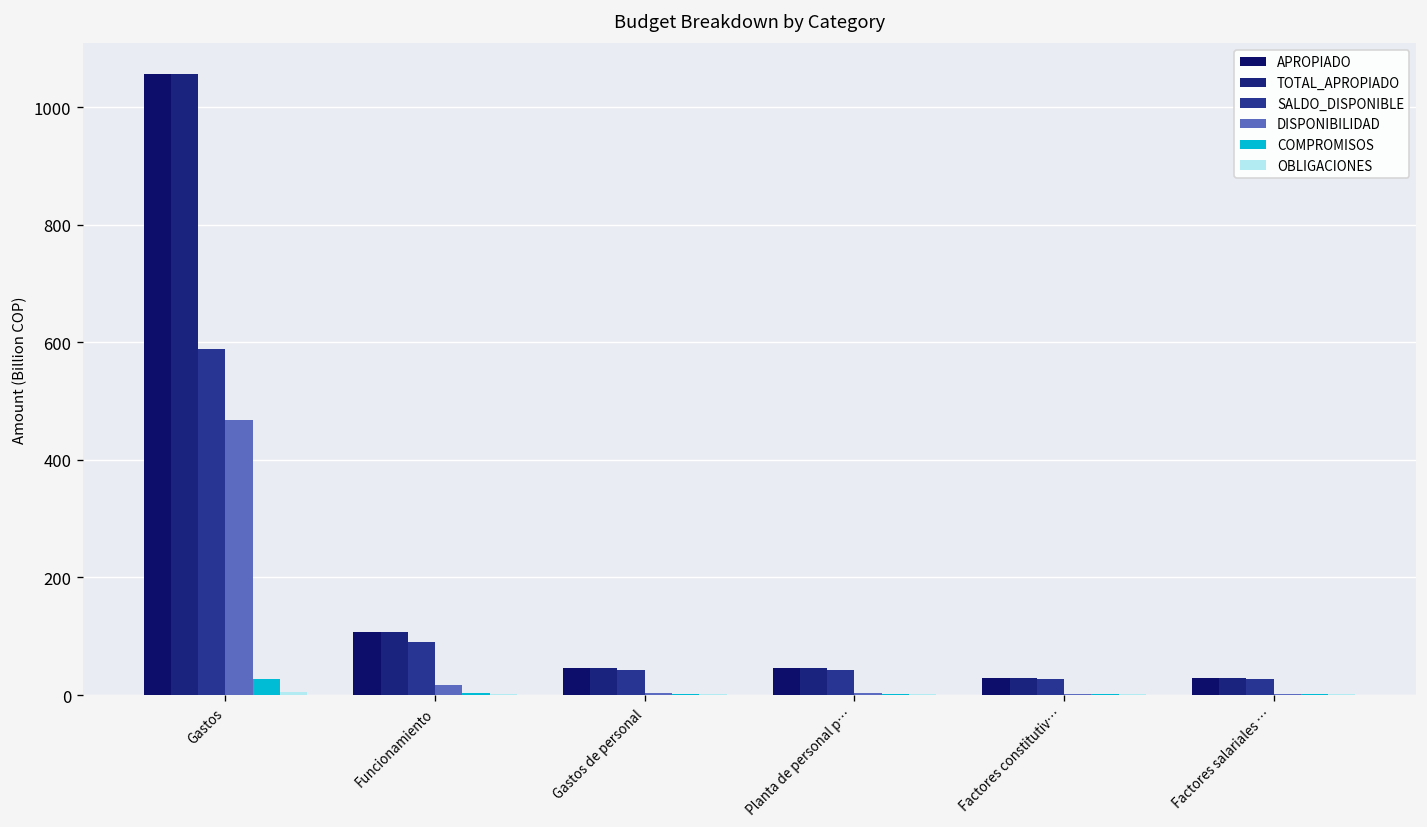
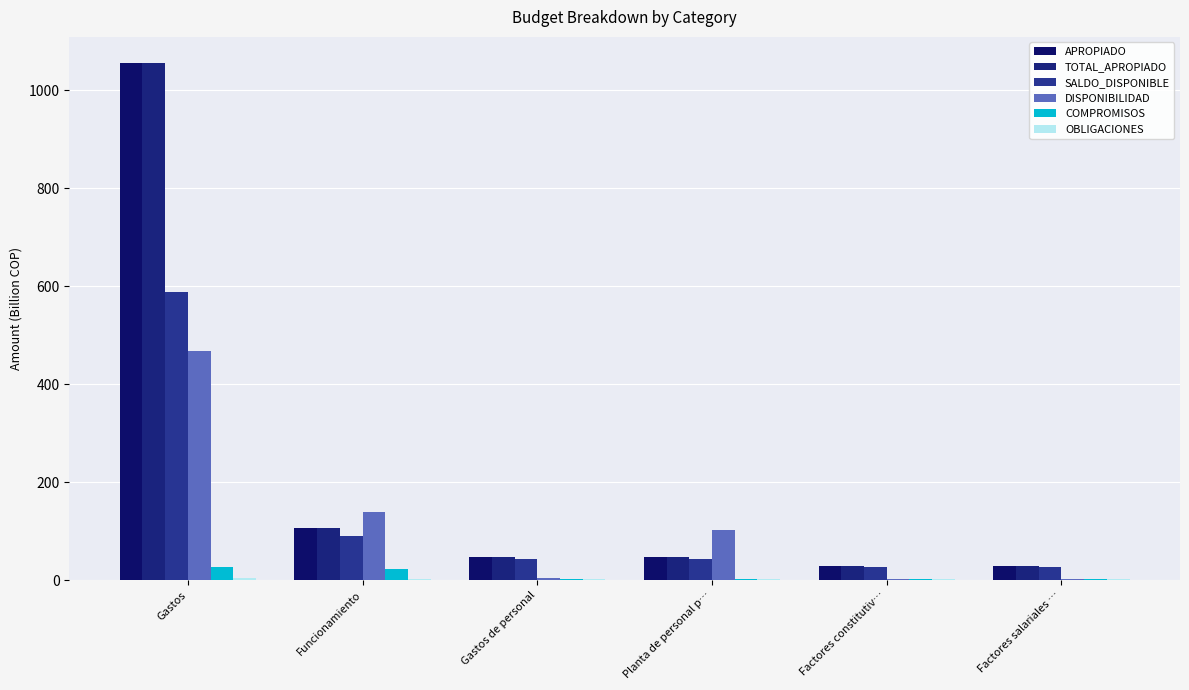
DISPONIBILIDAD, Funcionamiento: 20 -> 140
COMPROMISOS, Funcionamiento: 0 -> 20
DISPONIBILIDAD, Planta de personal p…: 0 -> 100
